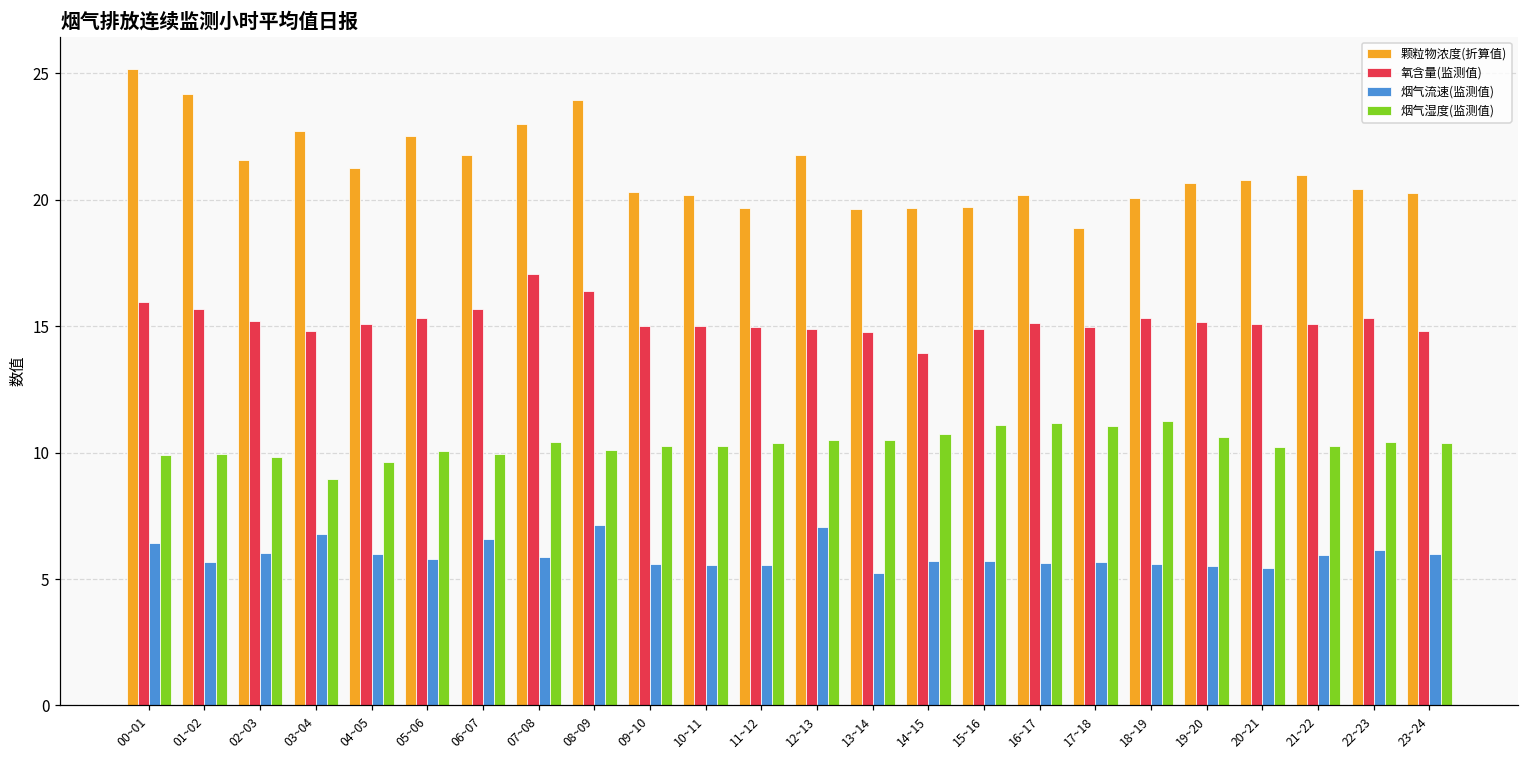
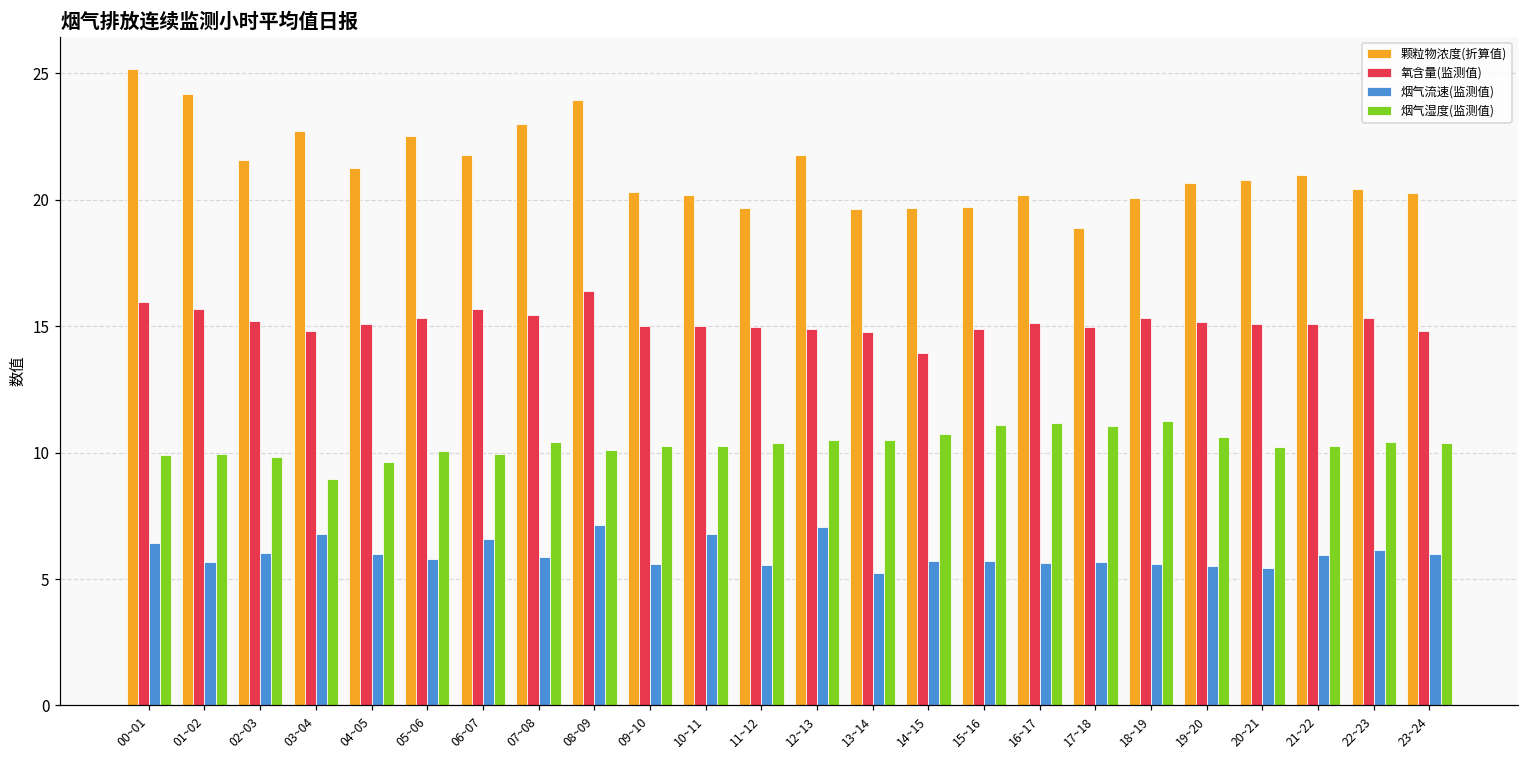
氧含量(监测值), 07~08: 17.1 -> 15.4
烟气流速(监测值), 10~11: 5.5 -> 6.8
